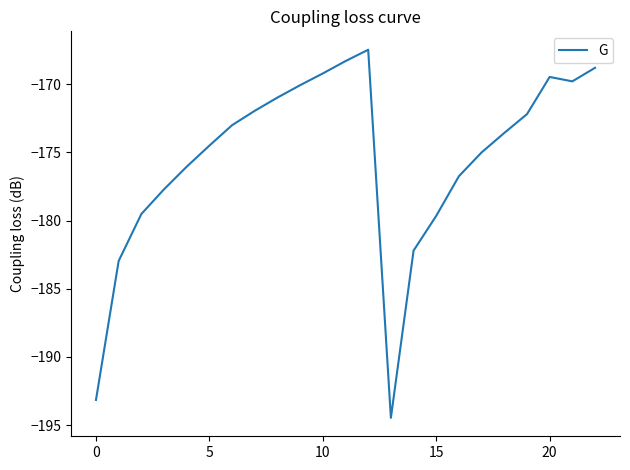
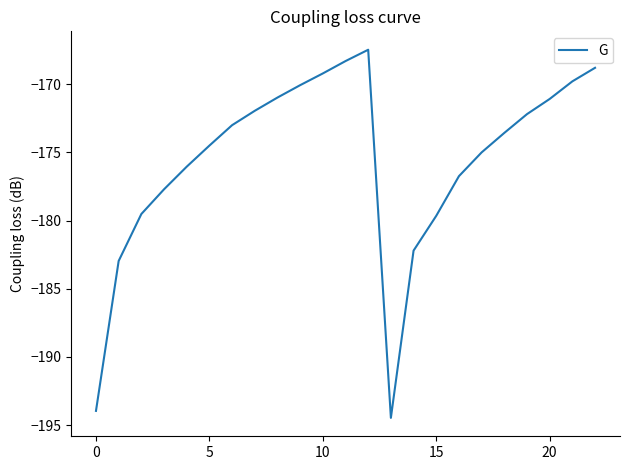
0: -193.1 -> -194.0
20: -169.5 -> -171.1
